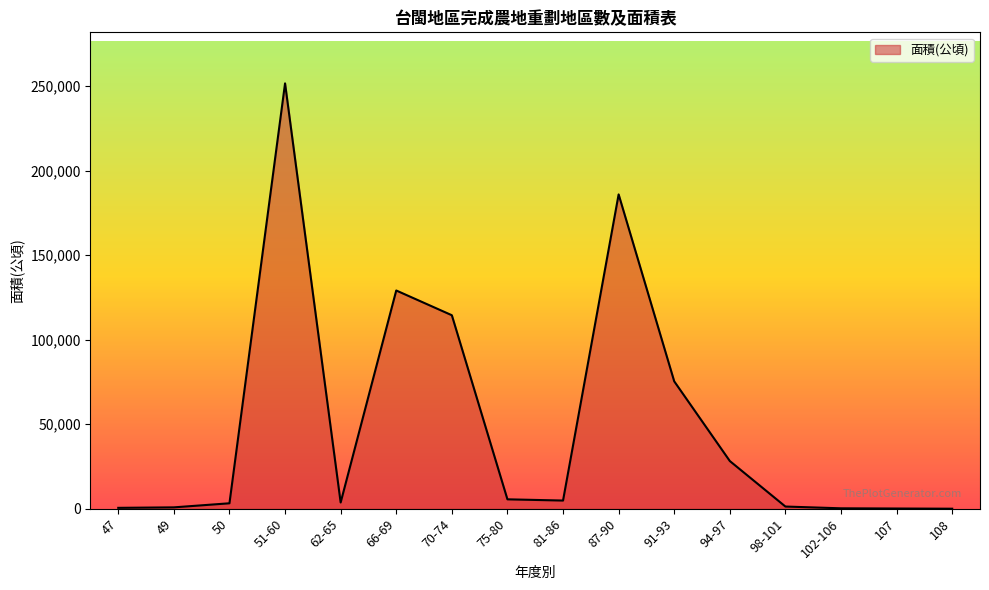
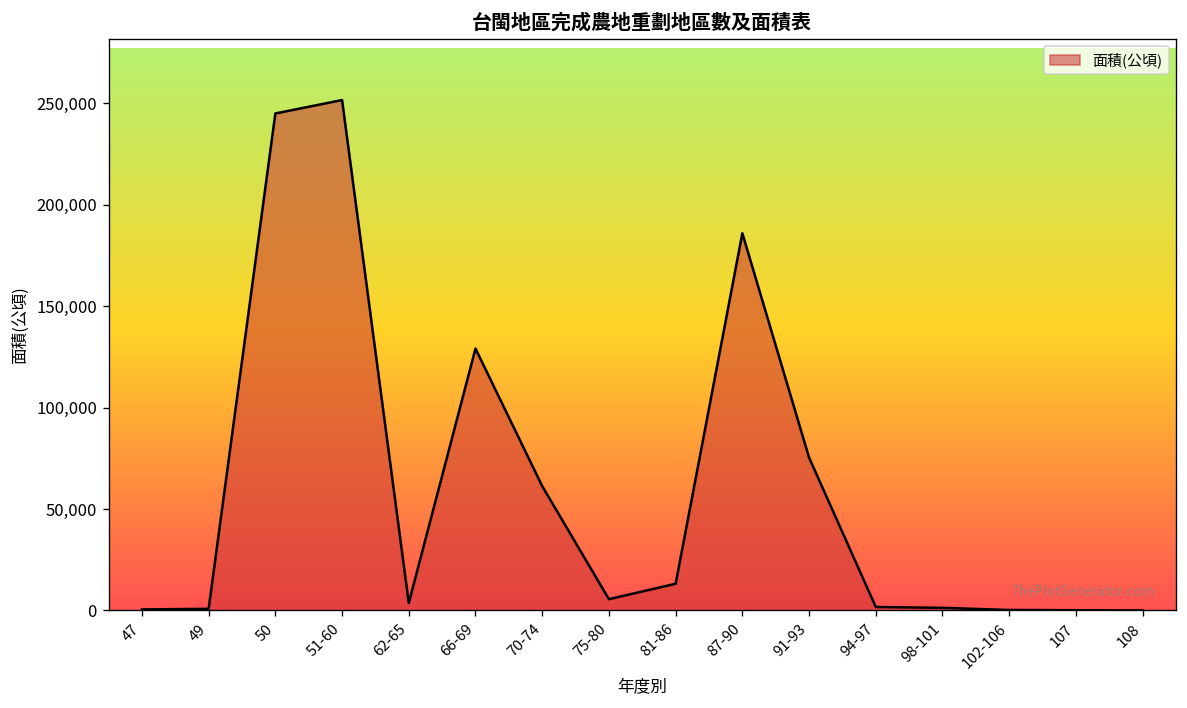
50: 3,000 -> 245,000
70-74: 114,000 -> 61,000
81-86: 5,000 -> 13,000
94-97: 28,000 -> 2,000
